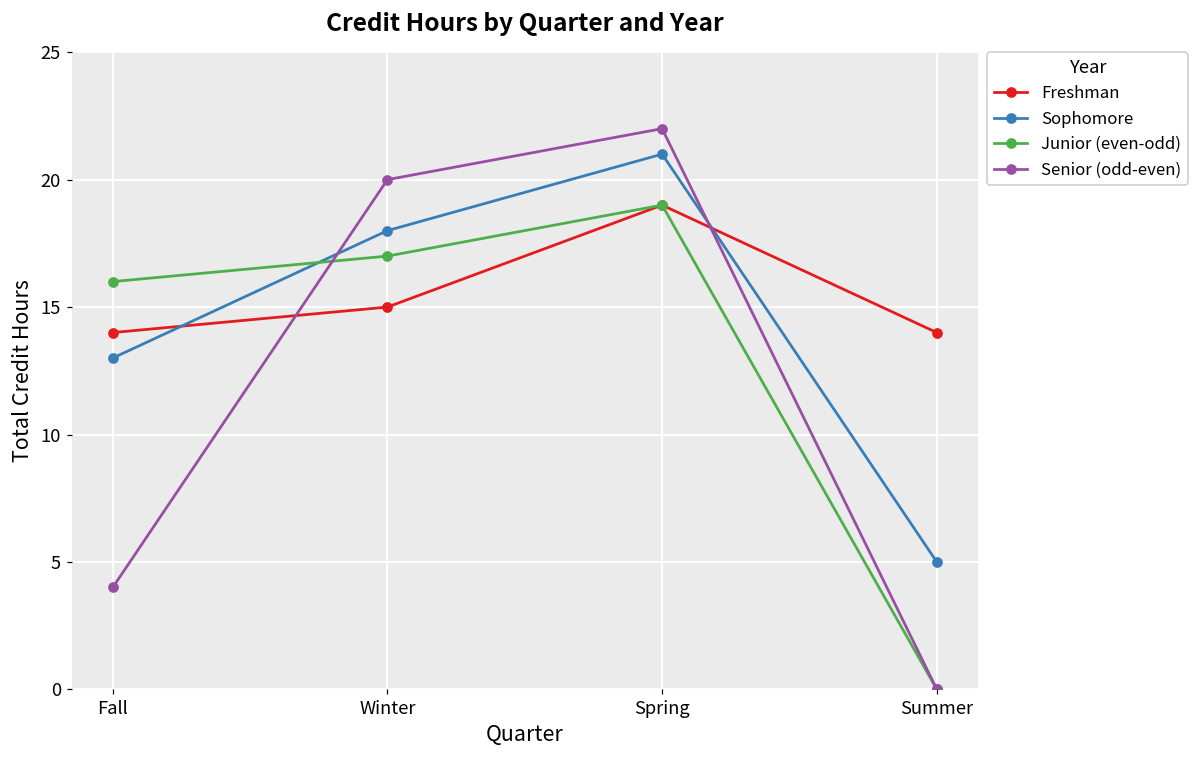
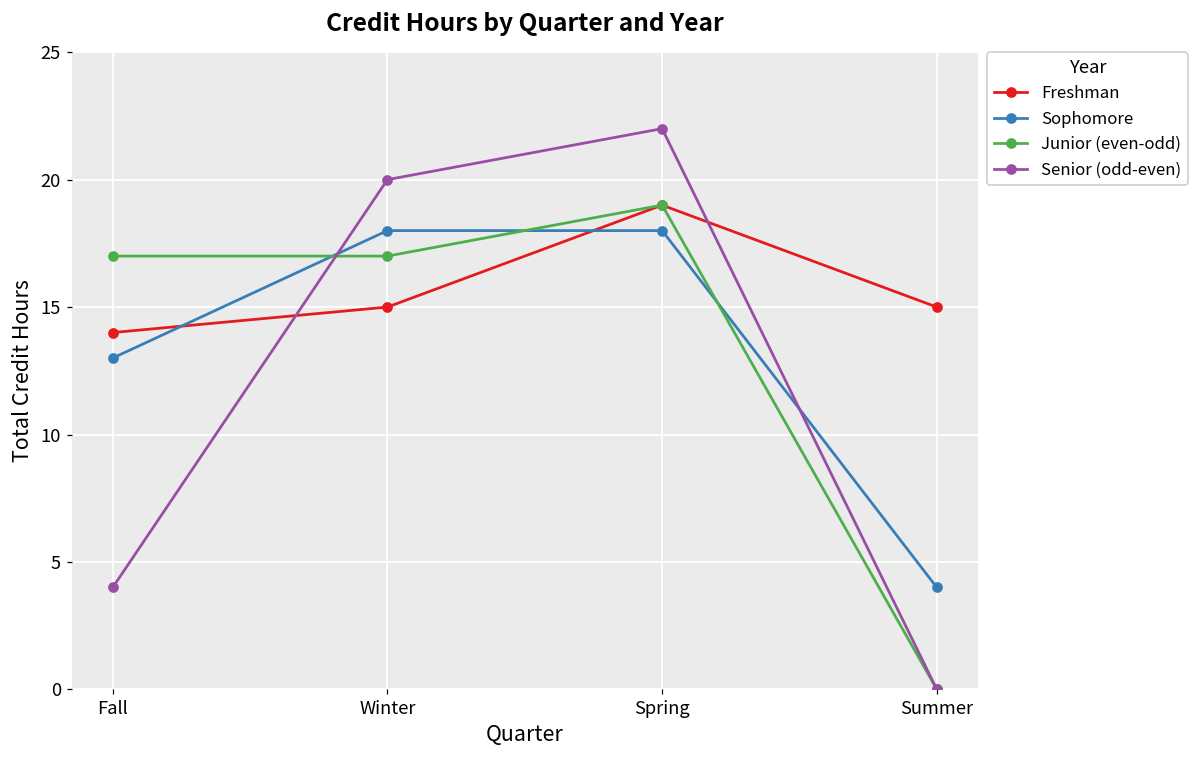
Junior (even-odd), Fall: 16 -> 17
Sophomore, Spring: 21 -> 18
Freshman, Summer: 14 -> 15
Sophomore, Summer: 5 -> 4
